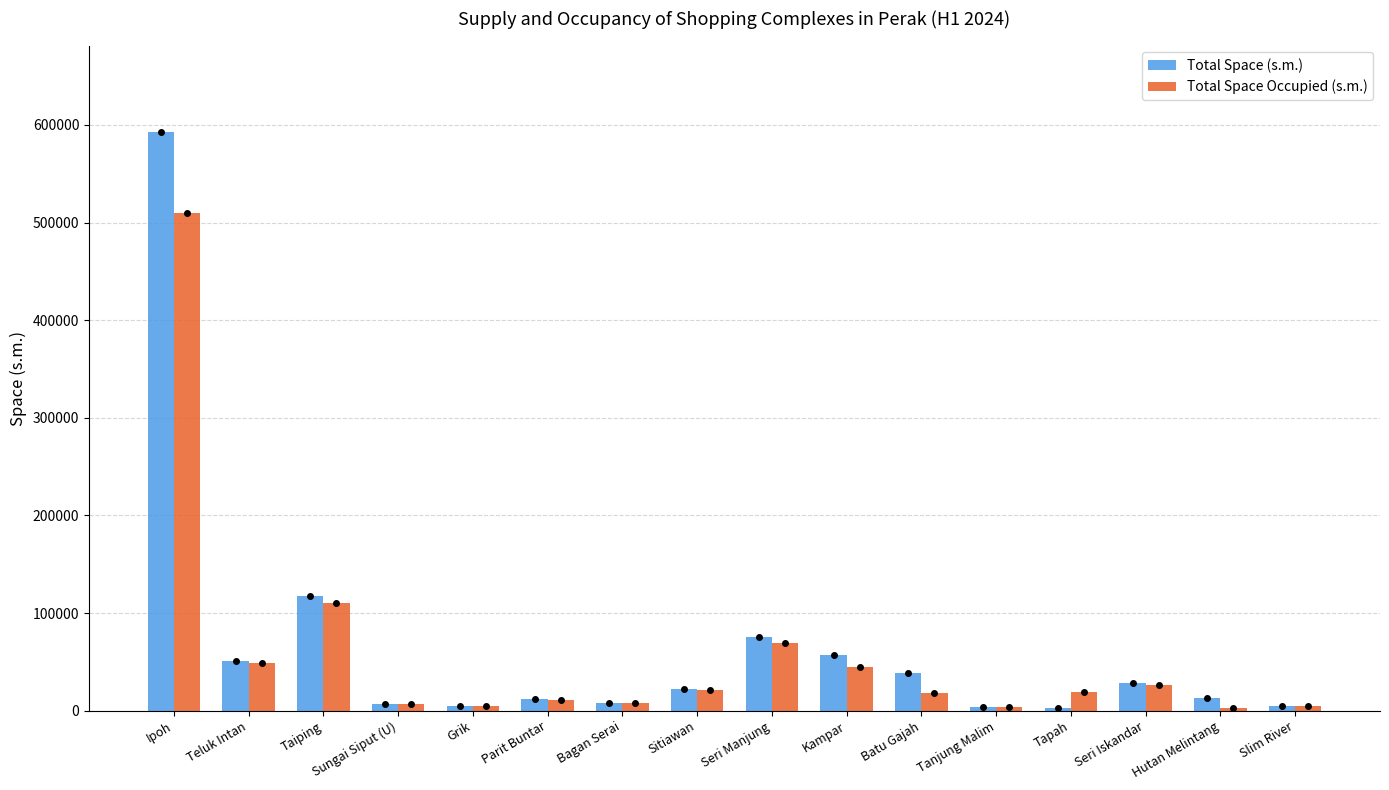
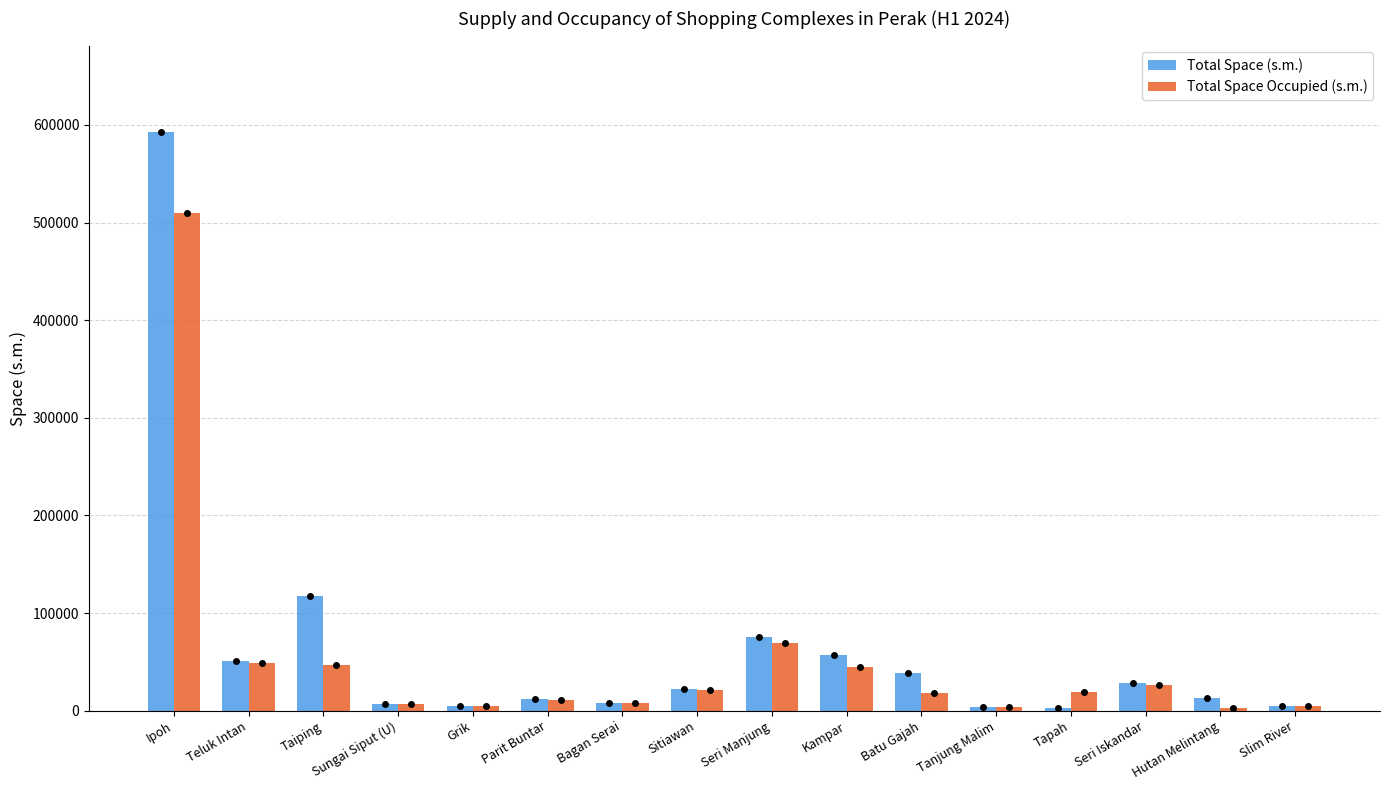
Total Space Occupied (s.m.), Taiping: 110000 -> 50000
